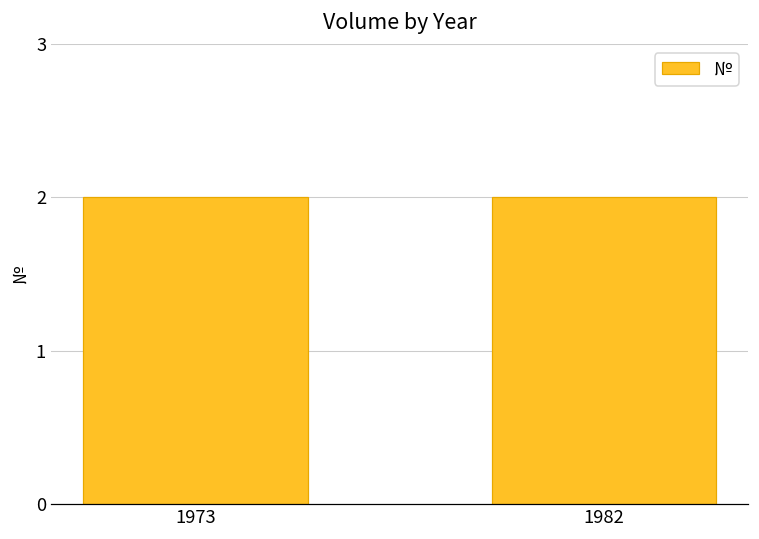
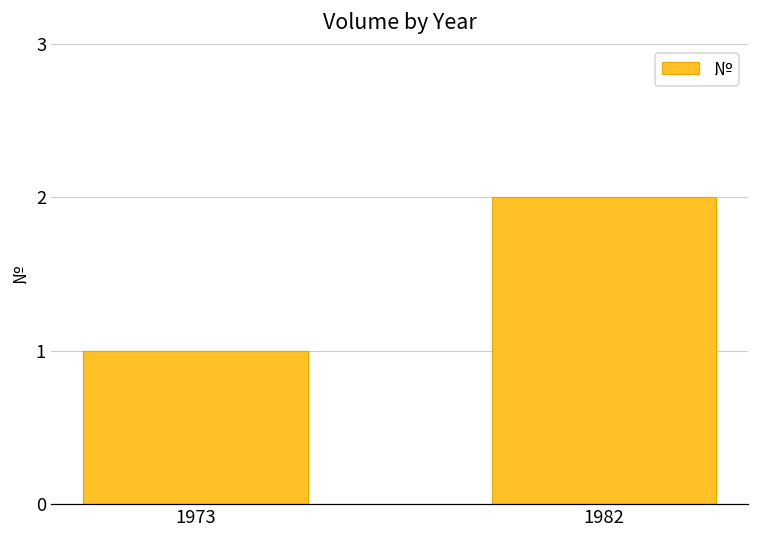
1973: 2 -> 1
